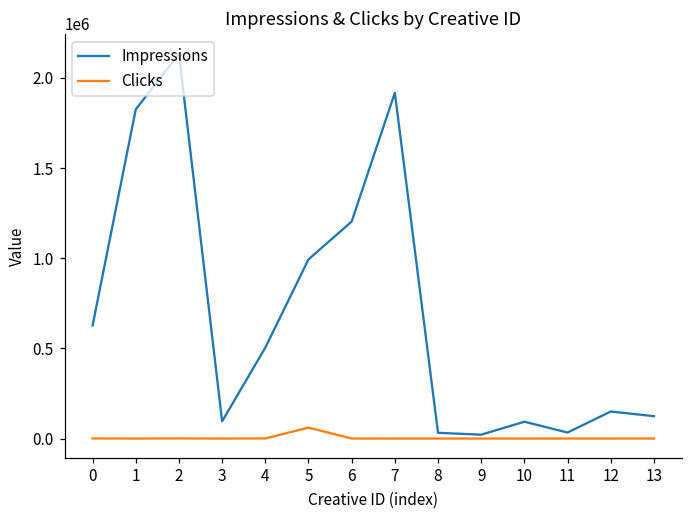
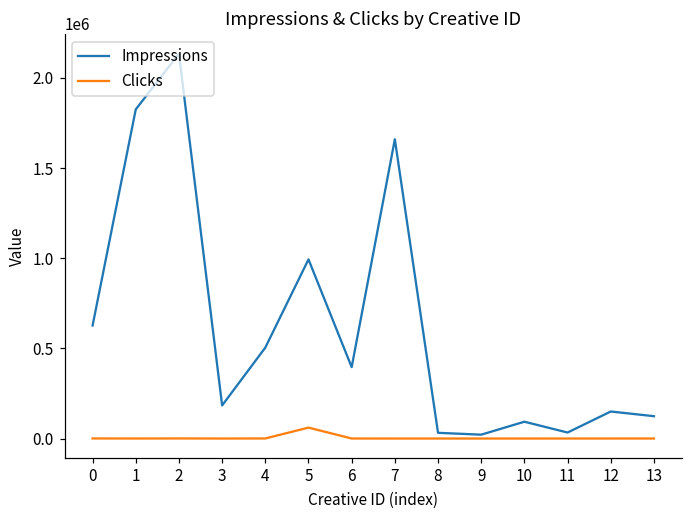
Impressions, 3: 100000 -> 180000
Impressions, 6: 1200000 -> 400000
Impressions, 7: 1920000 -> 1660000
